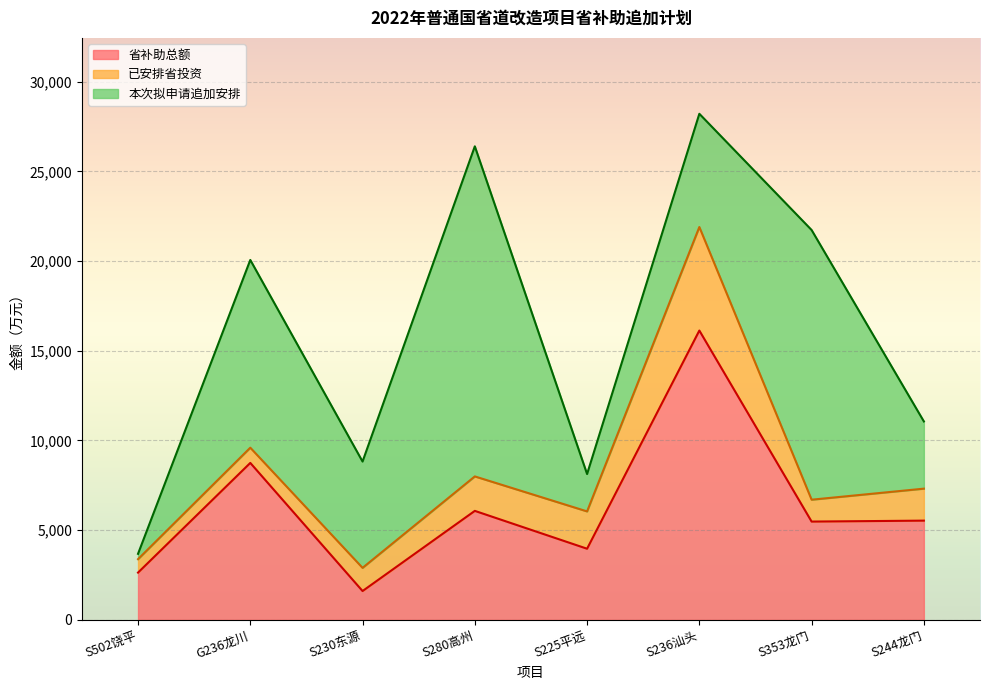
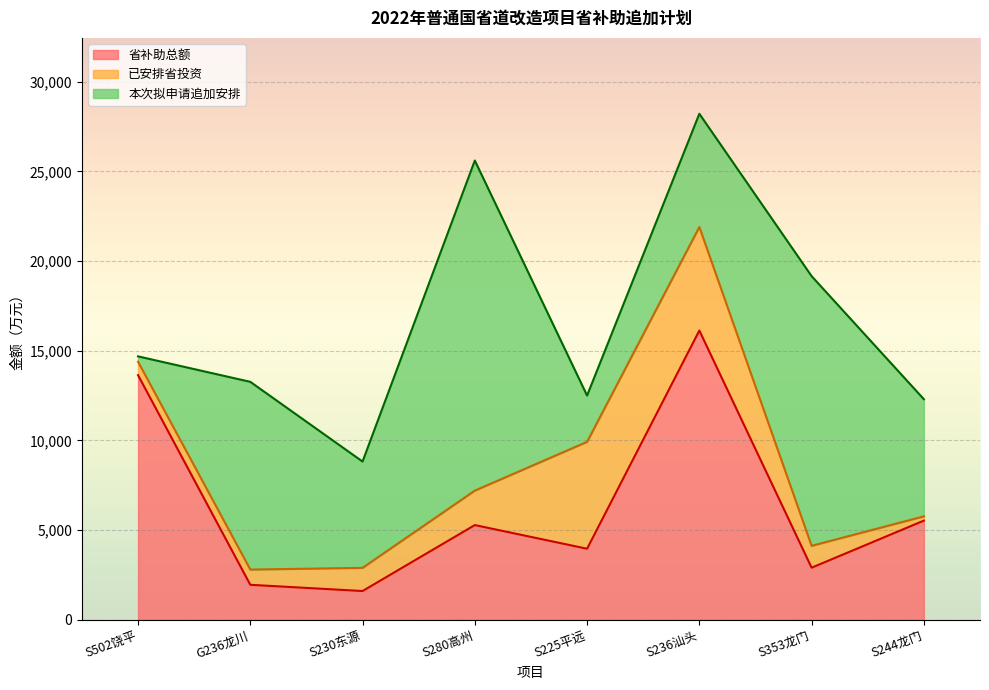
省补助总额, S502饶平: 2,600 -> 13,600
省补助总额, G236龙川: 8,700 -> 2,000
省补助总额, S280高州: 6,100 -> 5,300
已安排省投资, S225平远: 2,100 -> 6,000
本次拟申请追加安排, S225平远: 2,100 -> 2,600
省补助总额, S353龙门: 5,500 -> 2,900
已安排省投资, S244龙门: 1,800 -> 200
本次拟申请追加安排, S244龙门: 3,700 -> 6,500
